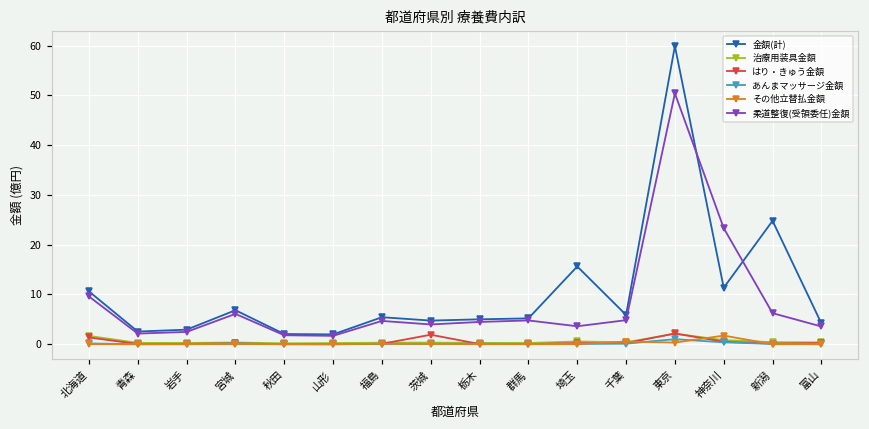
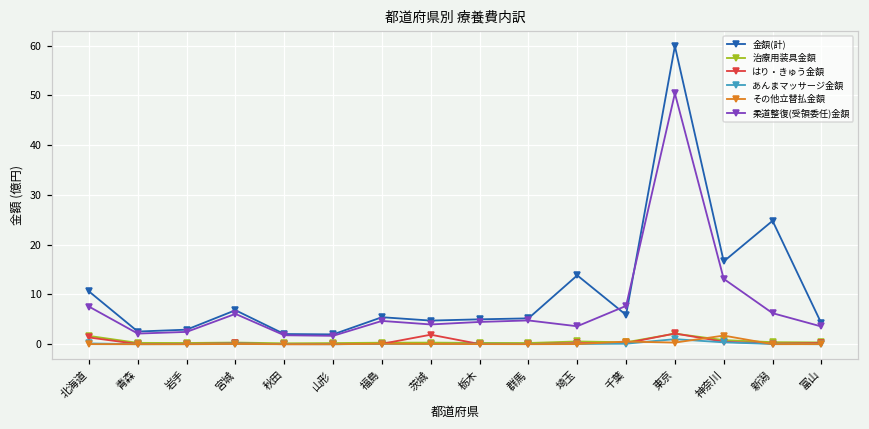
柔道整復(受領委任)金額, 北海道: 10 -> 8
金額(計), 埼玉: 16 -> 14
柔道整復(受領委任)金額, 千葉: 5 -> 8
金額(計), 神奈川: 11 -> 17
柔道整復(受領委任)金額, 神奈川: 23 -> 13
